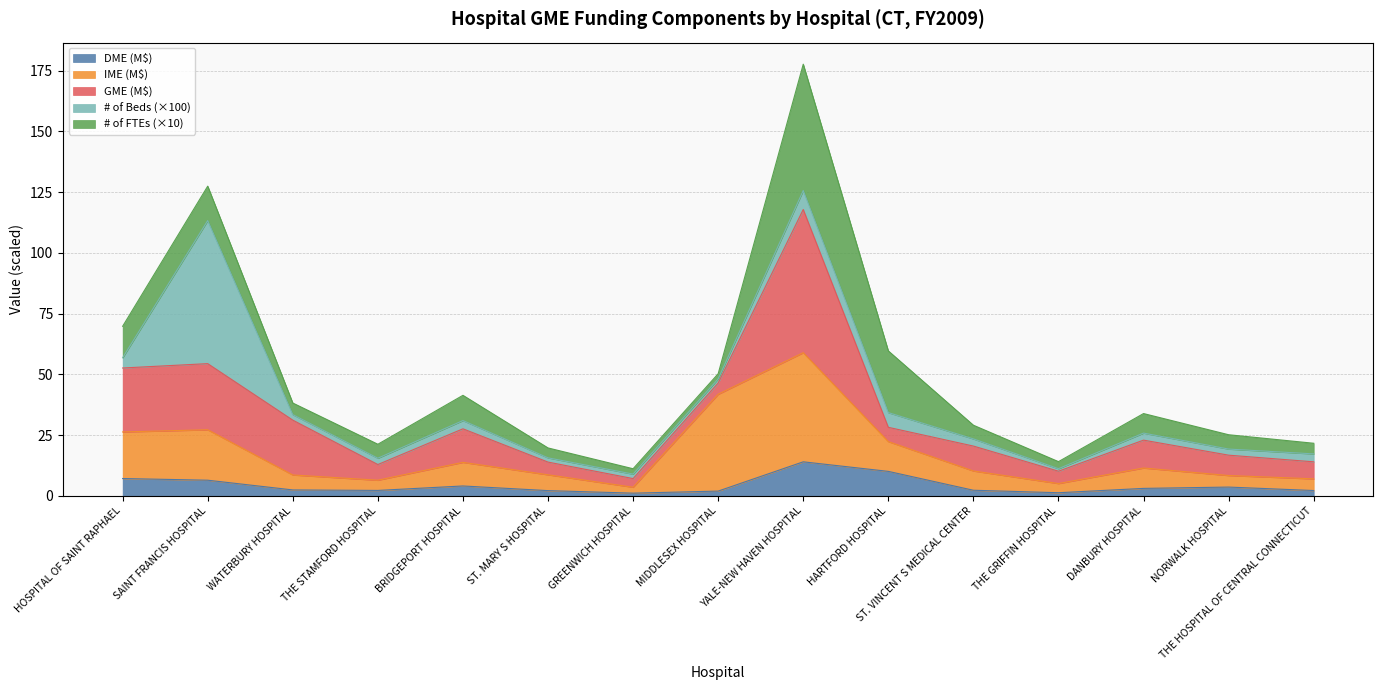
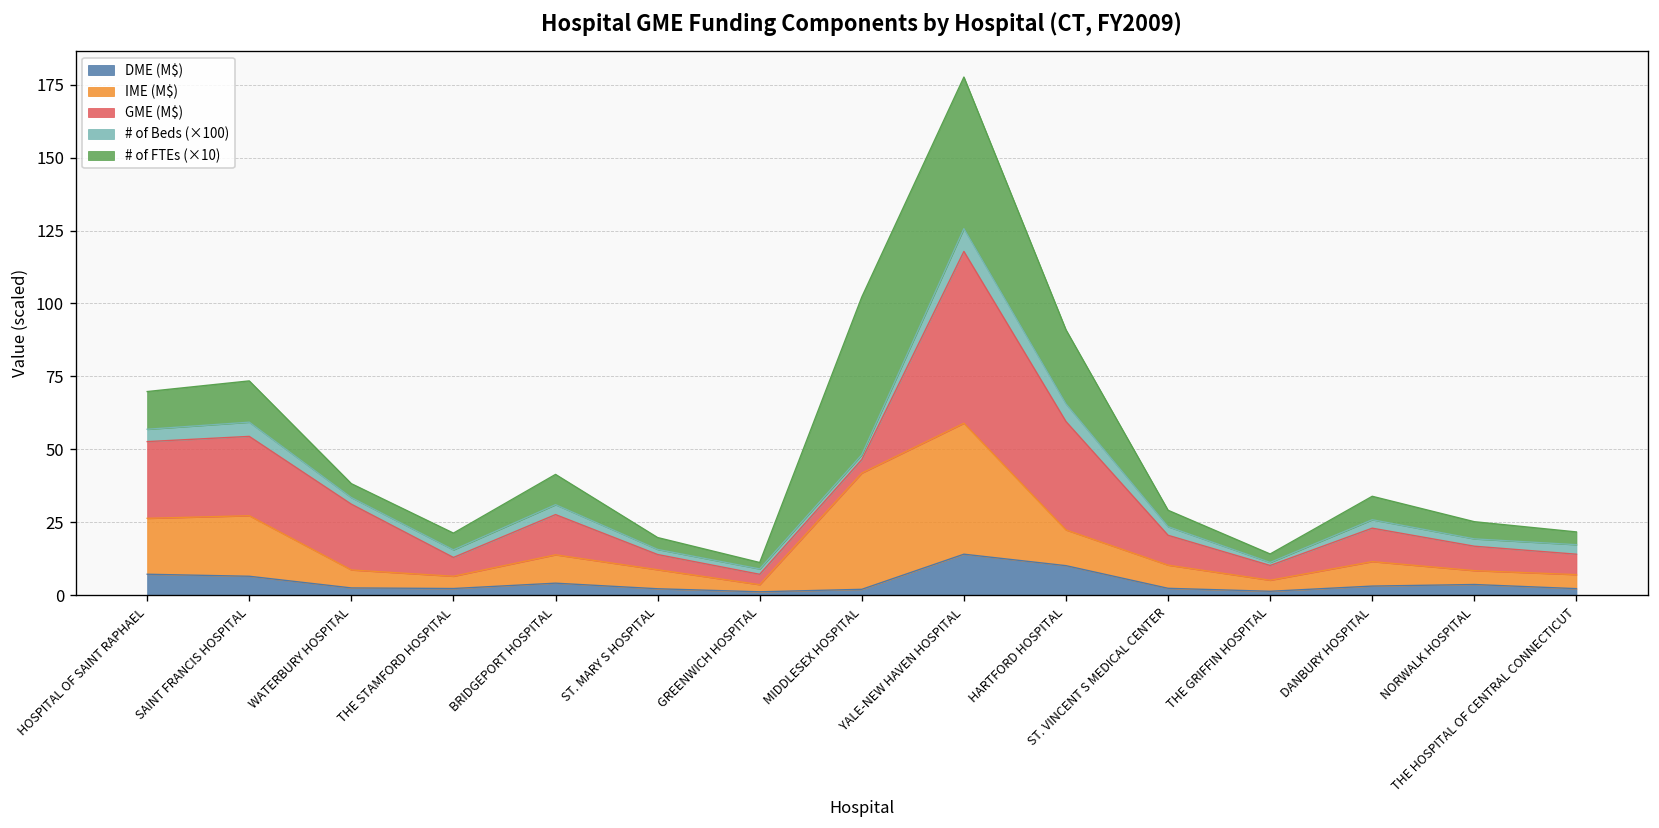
# of Beds (×100), SAINT FRANCIS HOSPITAL: 59 -> 5
# of FTEs (×10), MIDDLESEX HOSPITAL: 2 -> 54
GME (M$), HARTFORD HOSPITAL: 6 -> 37
